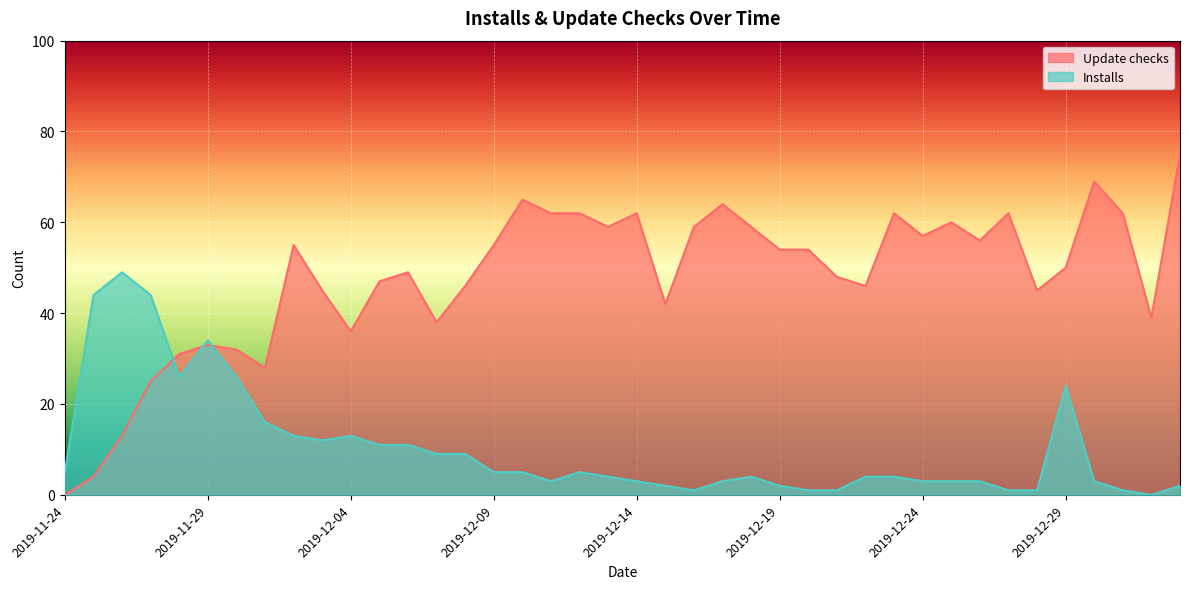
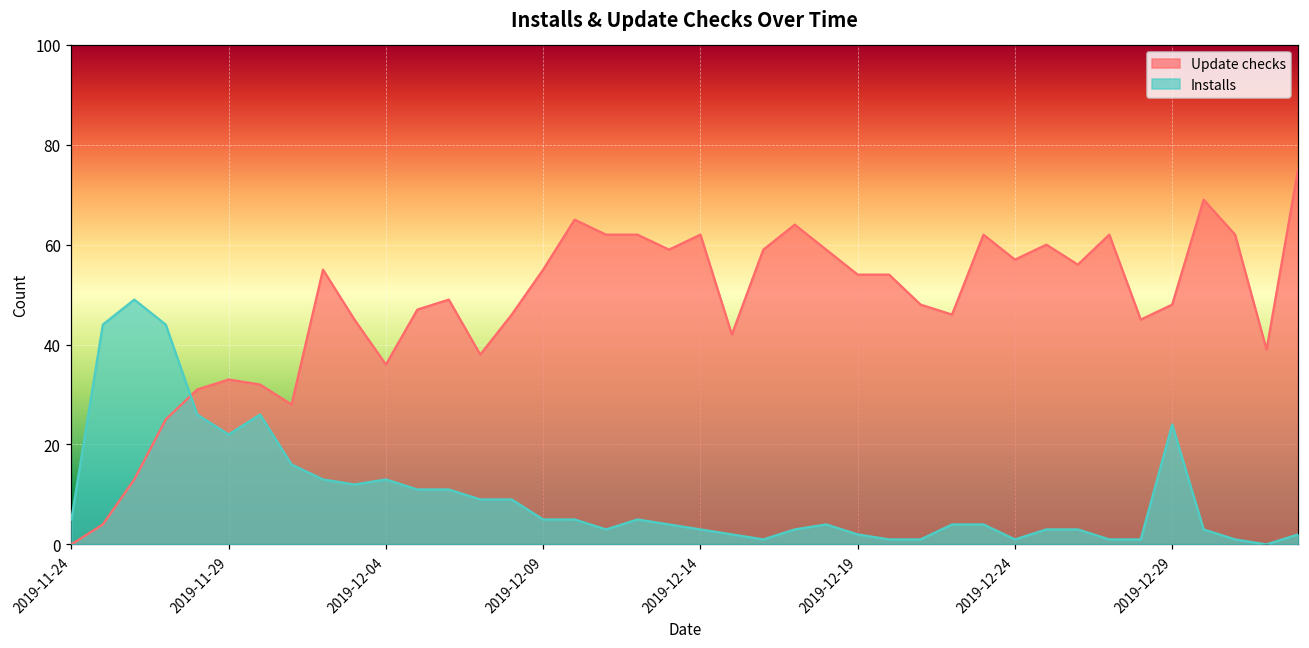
Installs, 2019-11-29: 34 -> 22
Installs, 2019-12-24: 3 -> 1
Update checks, 2019-12-29: 50 -> 48
